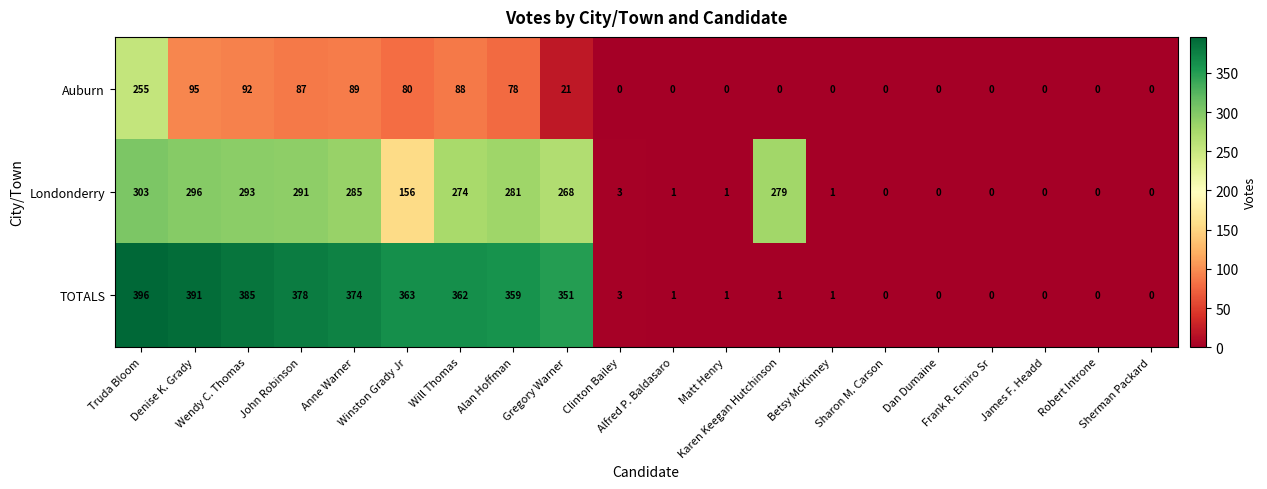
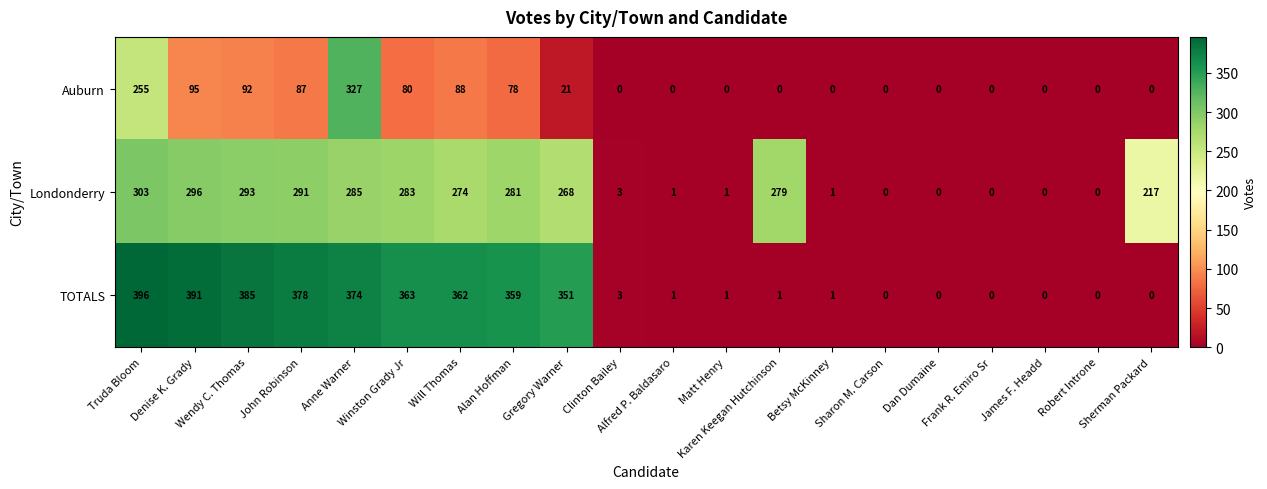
Auburn, Anne Warner: 89 -> 327
Londonderry, Winston Grady Jr: 156 -> 283
Londonderry, Sherman Packard: 0 -> 217
